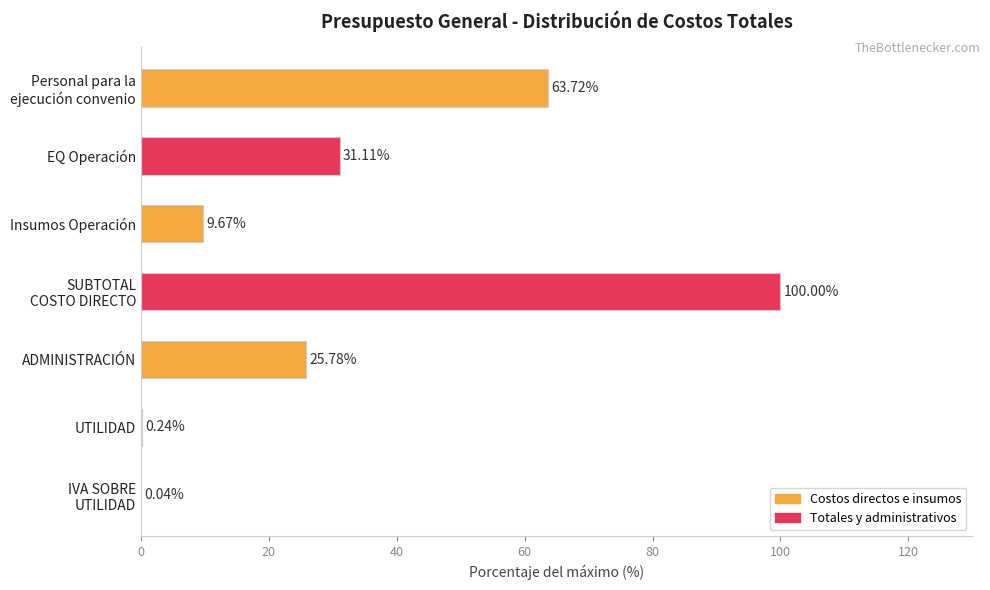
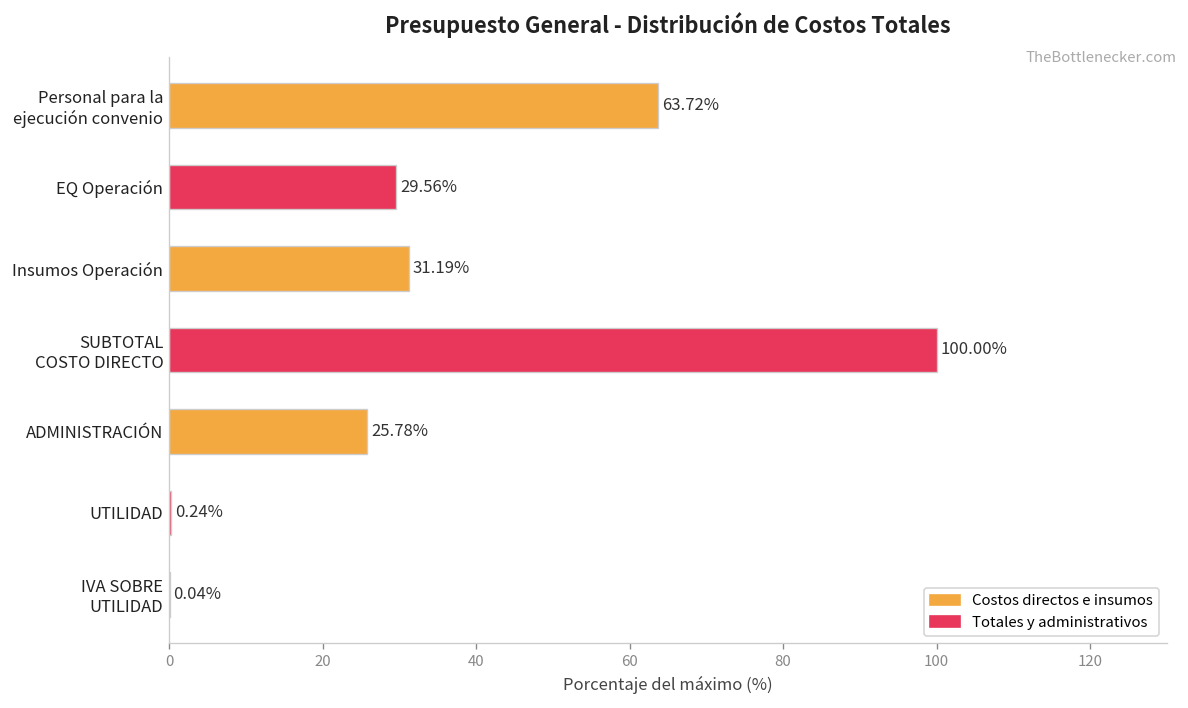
EQ Operación: 31.11% -> 29.56%
Insumos Operación: 9.67% -> 31.19%
